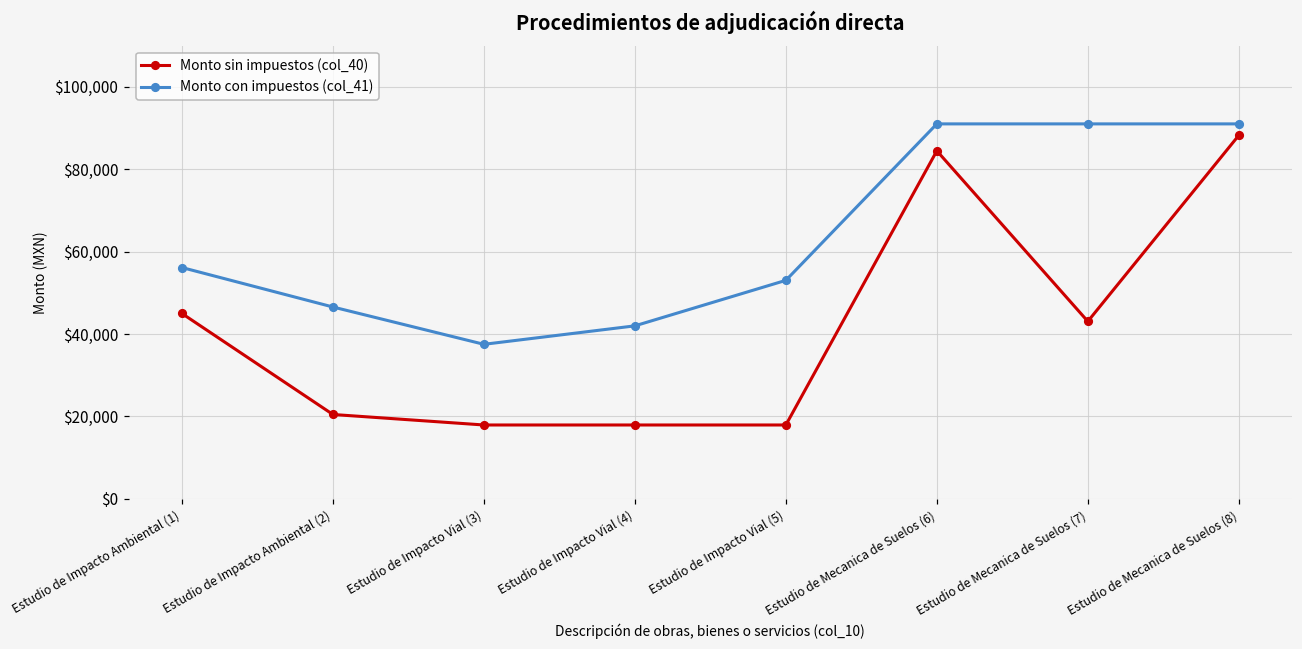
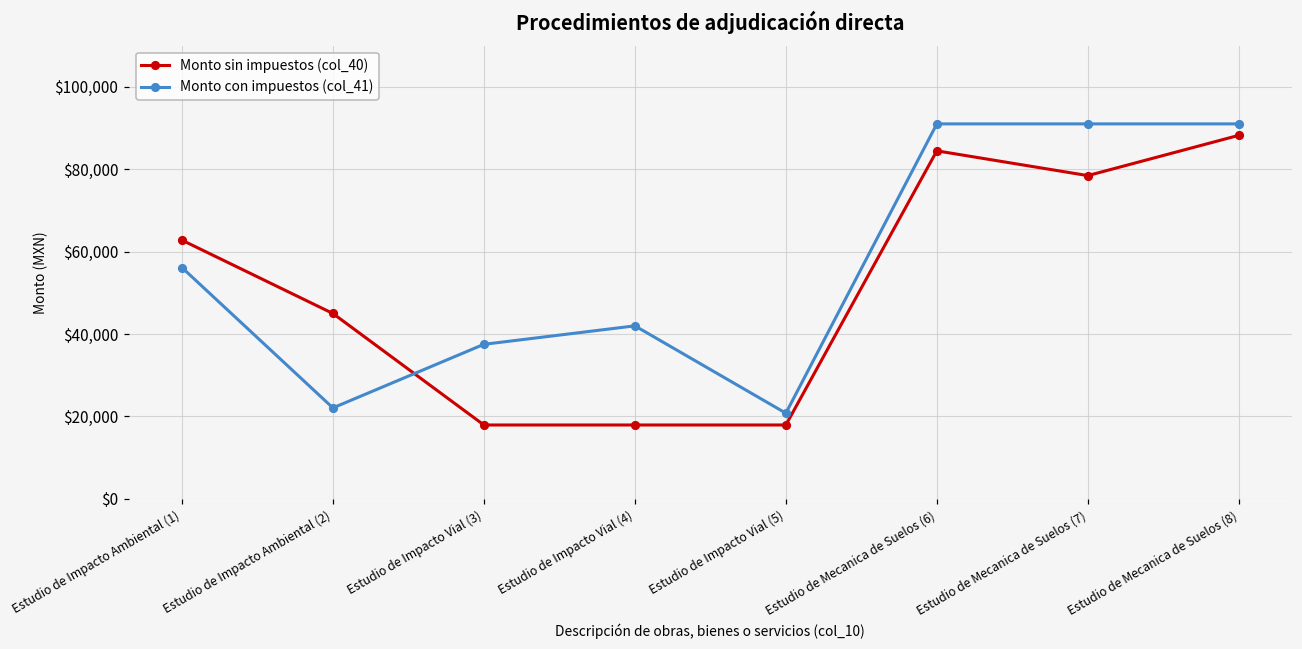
Monto sin impuestos (col_40), Estudio de Impacto Ambiental (1): $45,000 -> $63,000
Monto sin impuestos (col_40), Estudio de Impacto Ambiental (2): $20,000 -> $45,000
Monto con impuestos (col_41), Estudio de Impacto Ambiental (2): $47,000 -> $22,000
Monto con impuestos (col_41), Estudio de Impacto Vial (5): $53,000 -> $21,000
Monto sin impuestos (col_40), Estudio de Mecanica de Suelos (7): $43,000 -> $78,000
